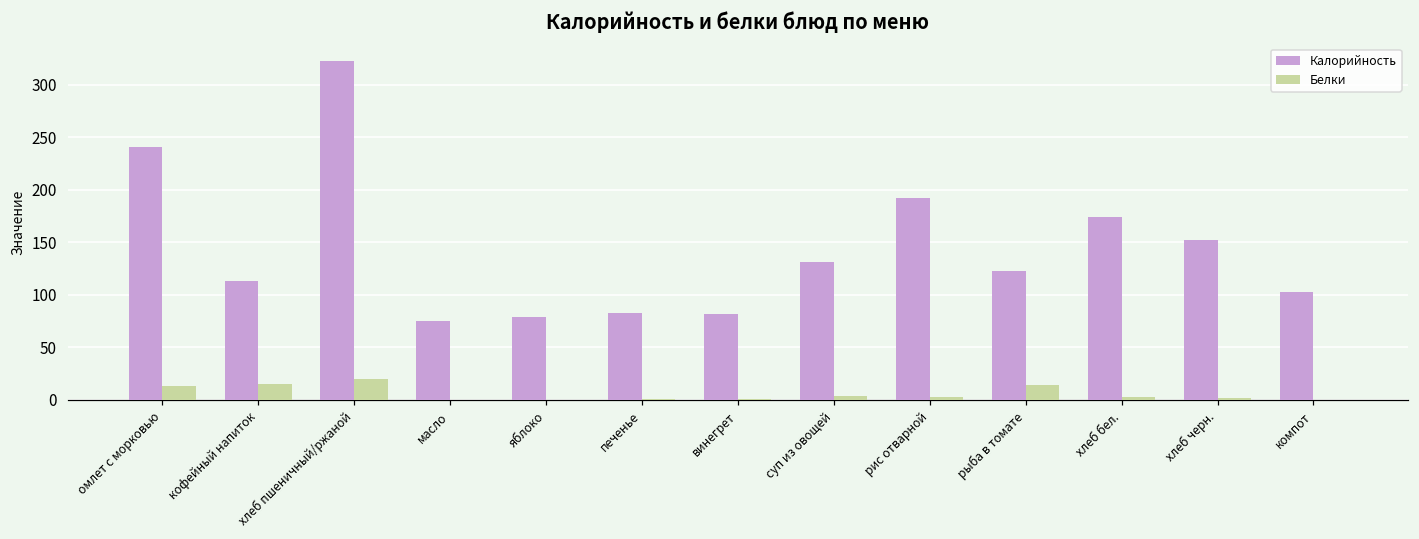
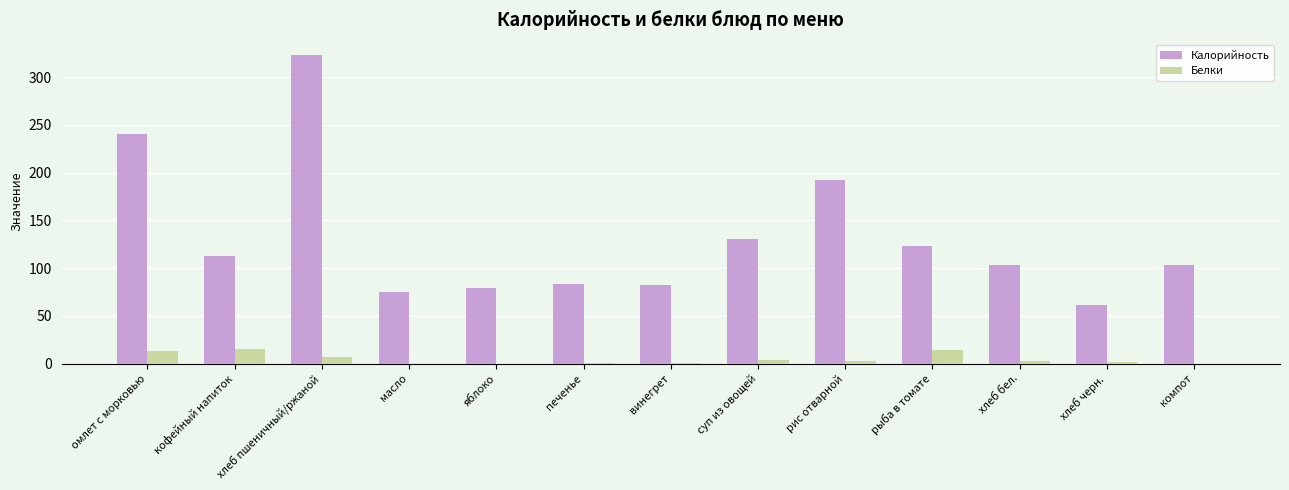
Белки, хлеб пшеничный/ржаной: 20 -> 10
Калорийность, хлеб бел.: 170 -> 100
Калорийность, хлеб черн.: 150 -> 60
